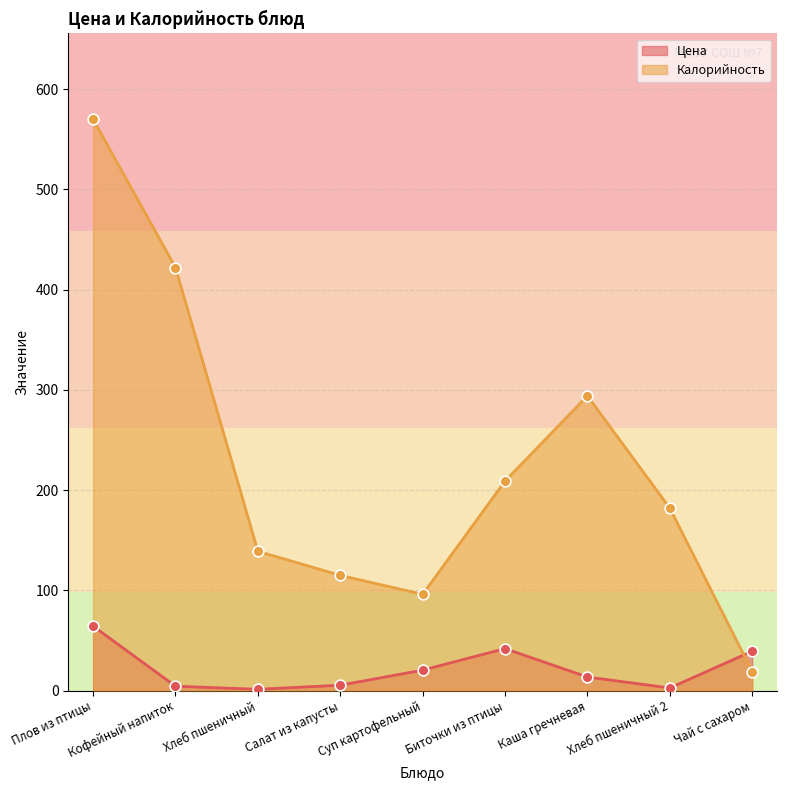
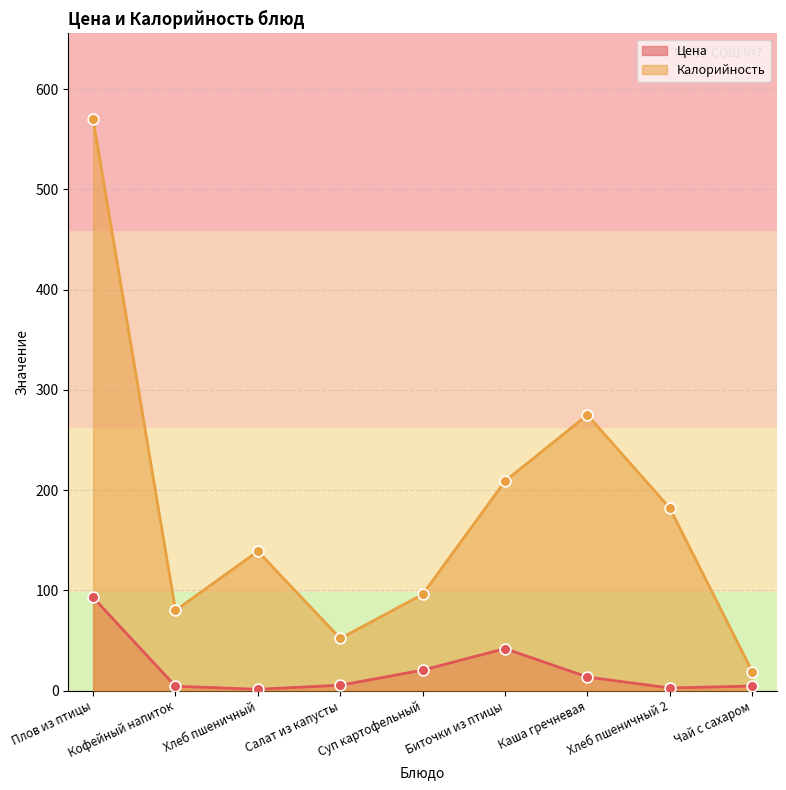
Цена, Плов из птицы: 64 -> 93
Калорийность, Кофейный напиток: 422 -> 80
Калорийность, Салат из капусты: 115 -> 52
Калорийность, Каша гречневая: 294 -> 275
Цена, Чай с сахаром: 39 -> 5
